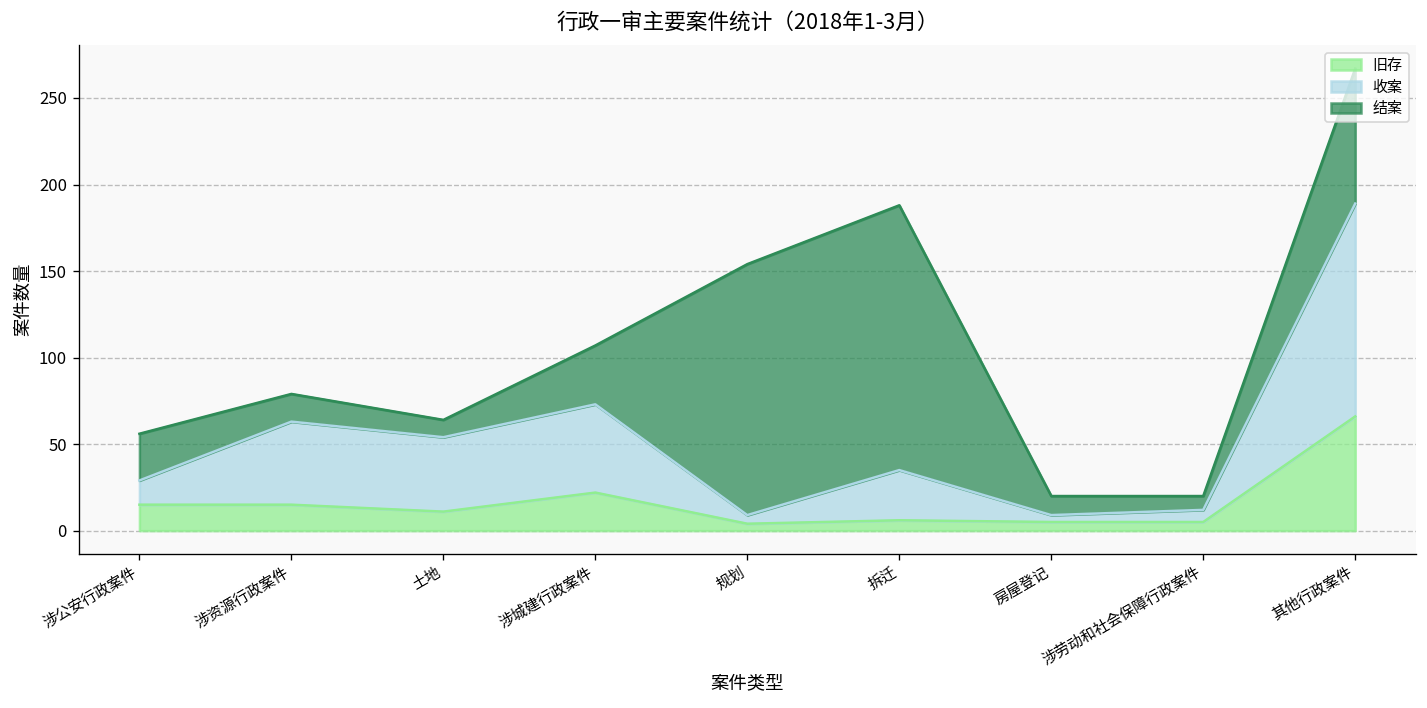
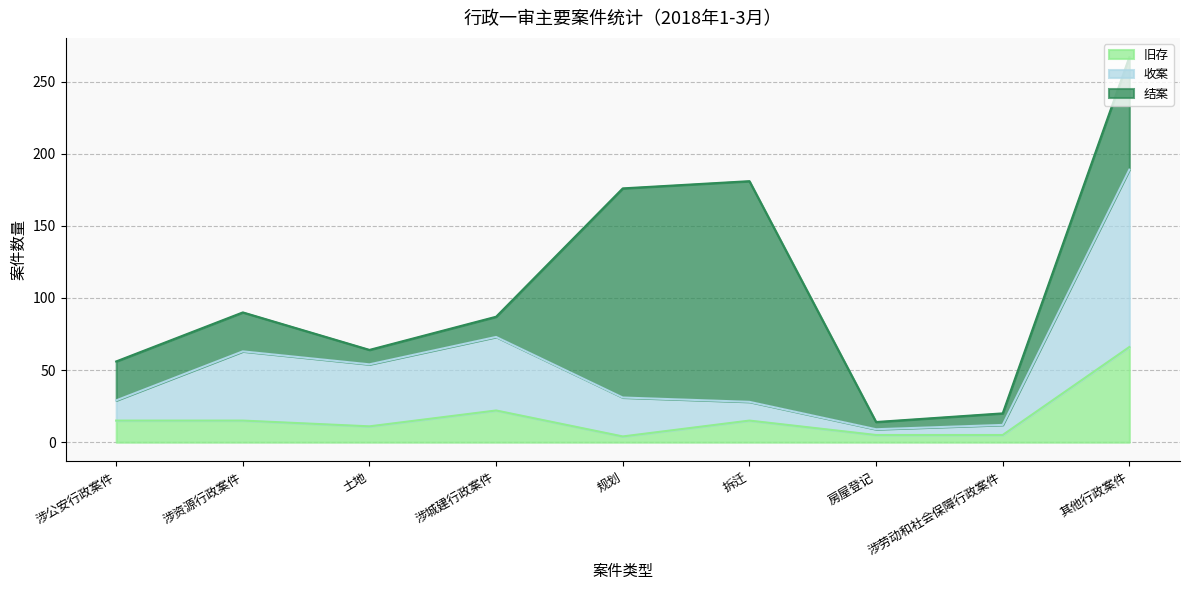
结案, 涉资源行政案件: 16 -> 27
结案, 涉城建行政案件: 34 -> 14
收案, 规划: 5 -> 27
旧存, 拆迁: 6 -> 15
收案, 拆迁: 29 -> 13
结案, 房屋登记: 11 -> 5
